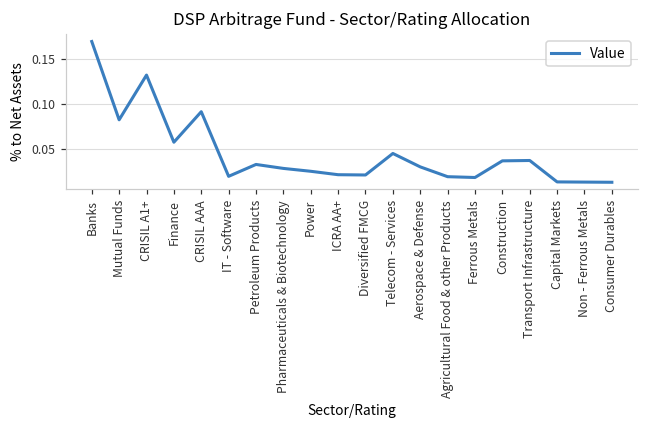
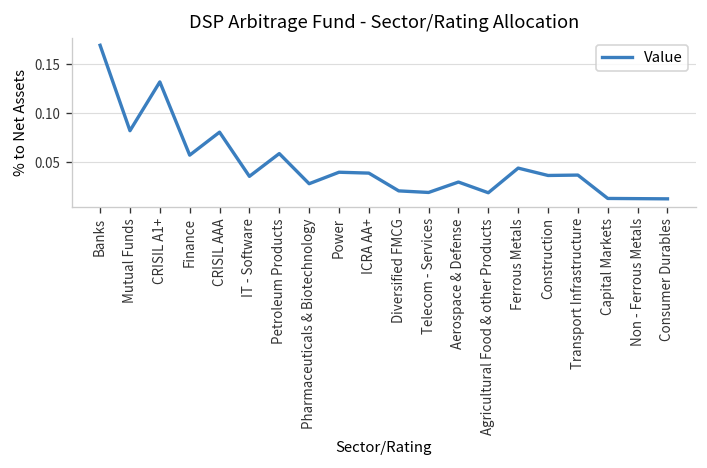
CRISIL AAA: 0.09 -> 0.08
IT - Software: 0.02 -> 0.04
Petroleum Products: 0.03 -> 0.06
Power: 0.02 -> 0.04
ICRA AA+: 0.02 -> 0.04
Telecom - Services: 0.04 -> 0.02
Ferrous Metals: 0.02 -> 0.04
